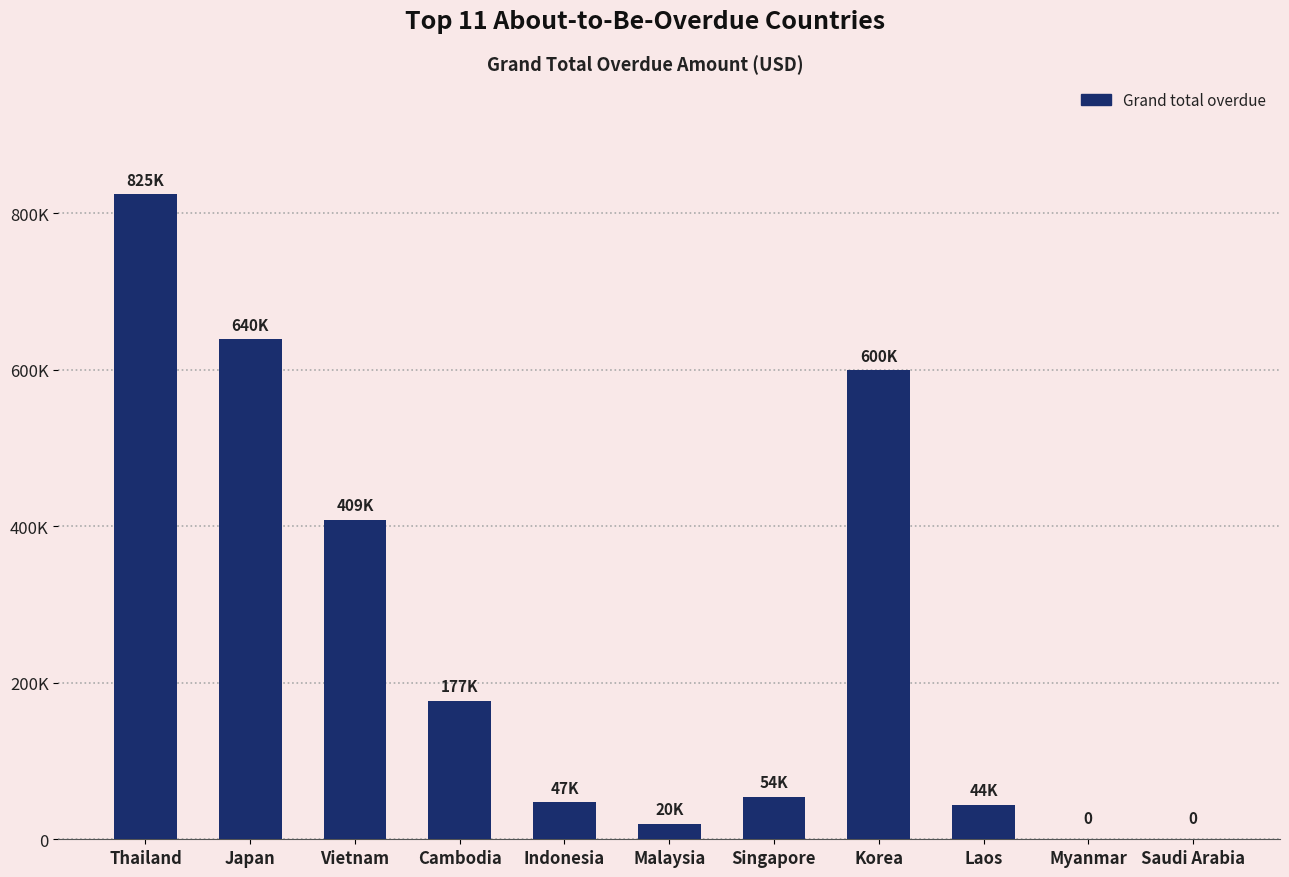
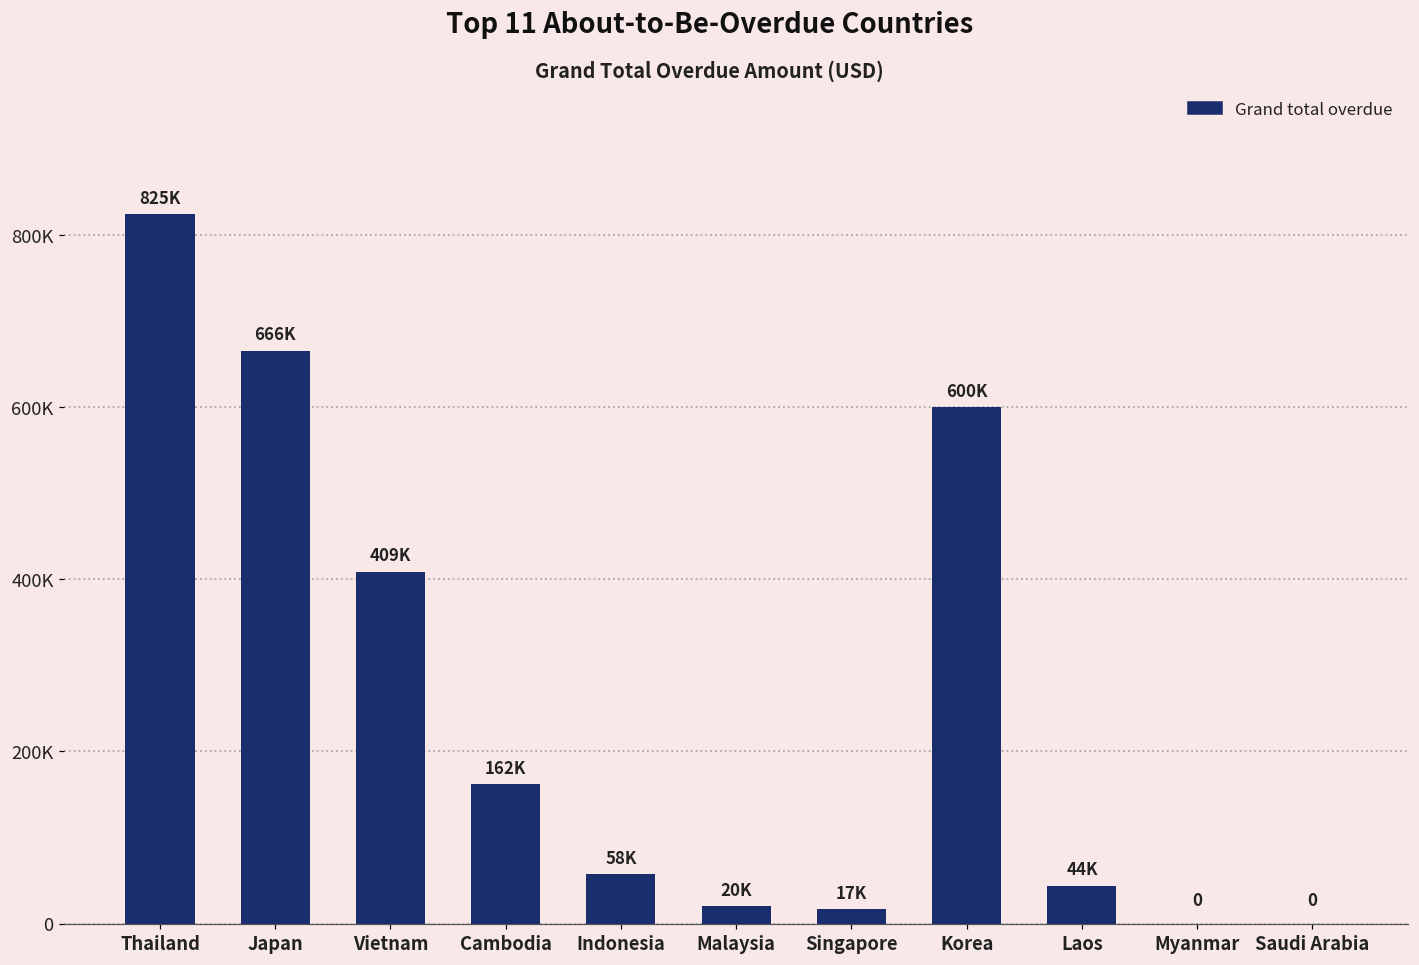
Japan: 640K -> 666K
Cambodia: 177K -> 162K
Indonesia: 47K -> 58K
Singapore: 54K -> 17K
